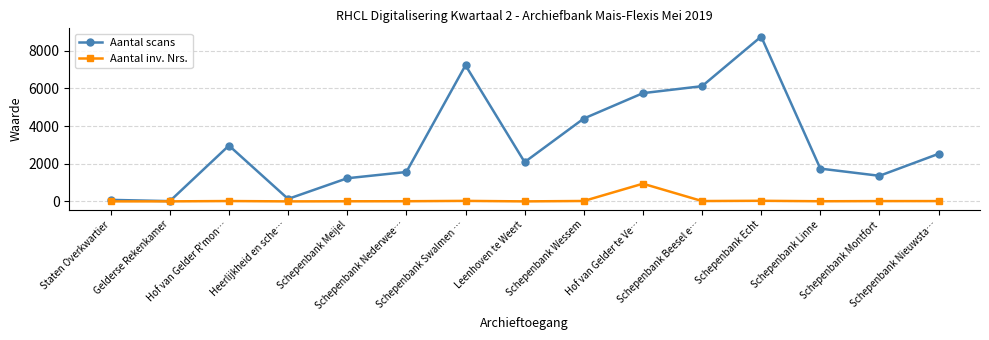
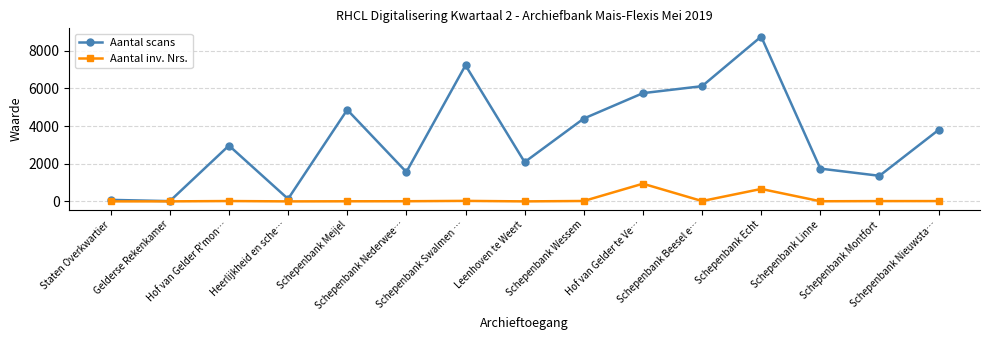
Aantal scans, Schepenbank Meijel: 1200 -> 4900
Aantal inv. Nrs., Schepenbank Echt: 0 -> 700
Aantal scans, Schepenbank Nieuwsta…: 2500 -> 3800
